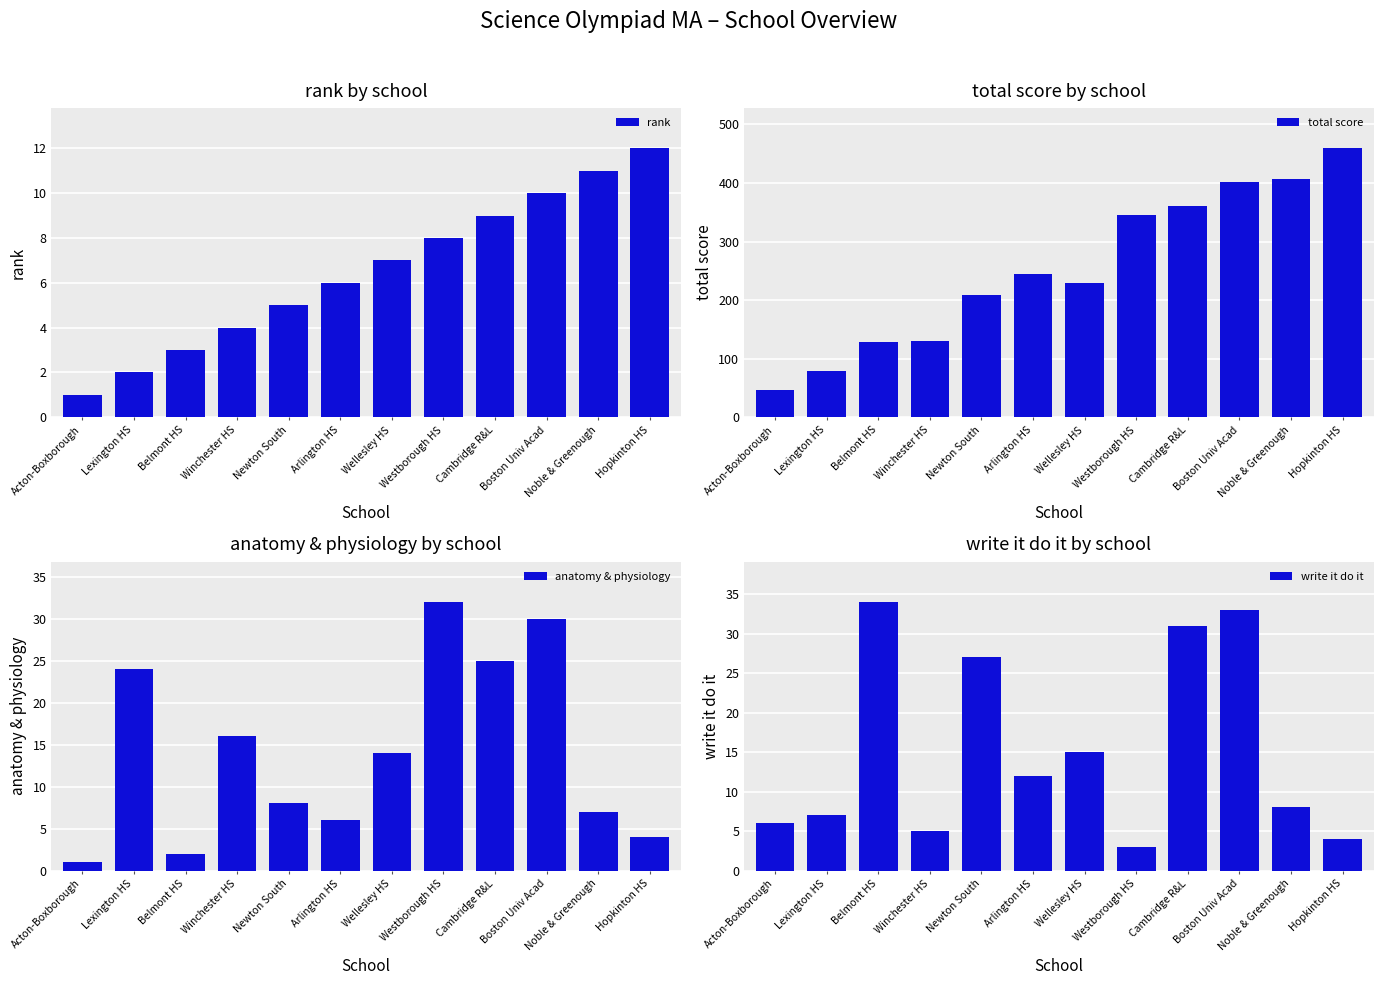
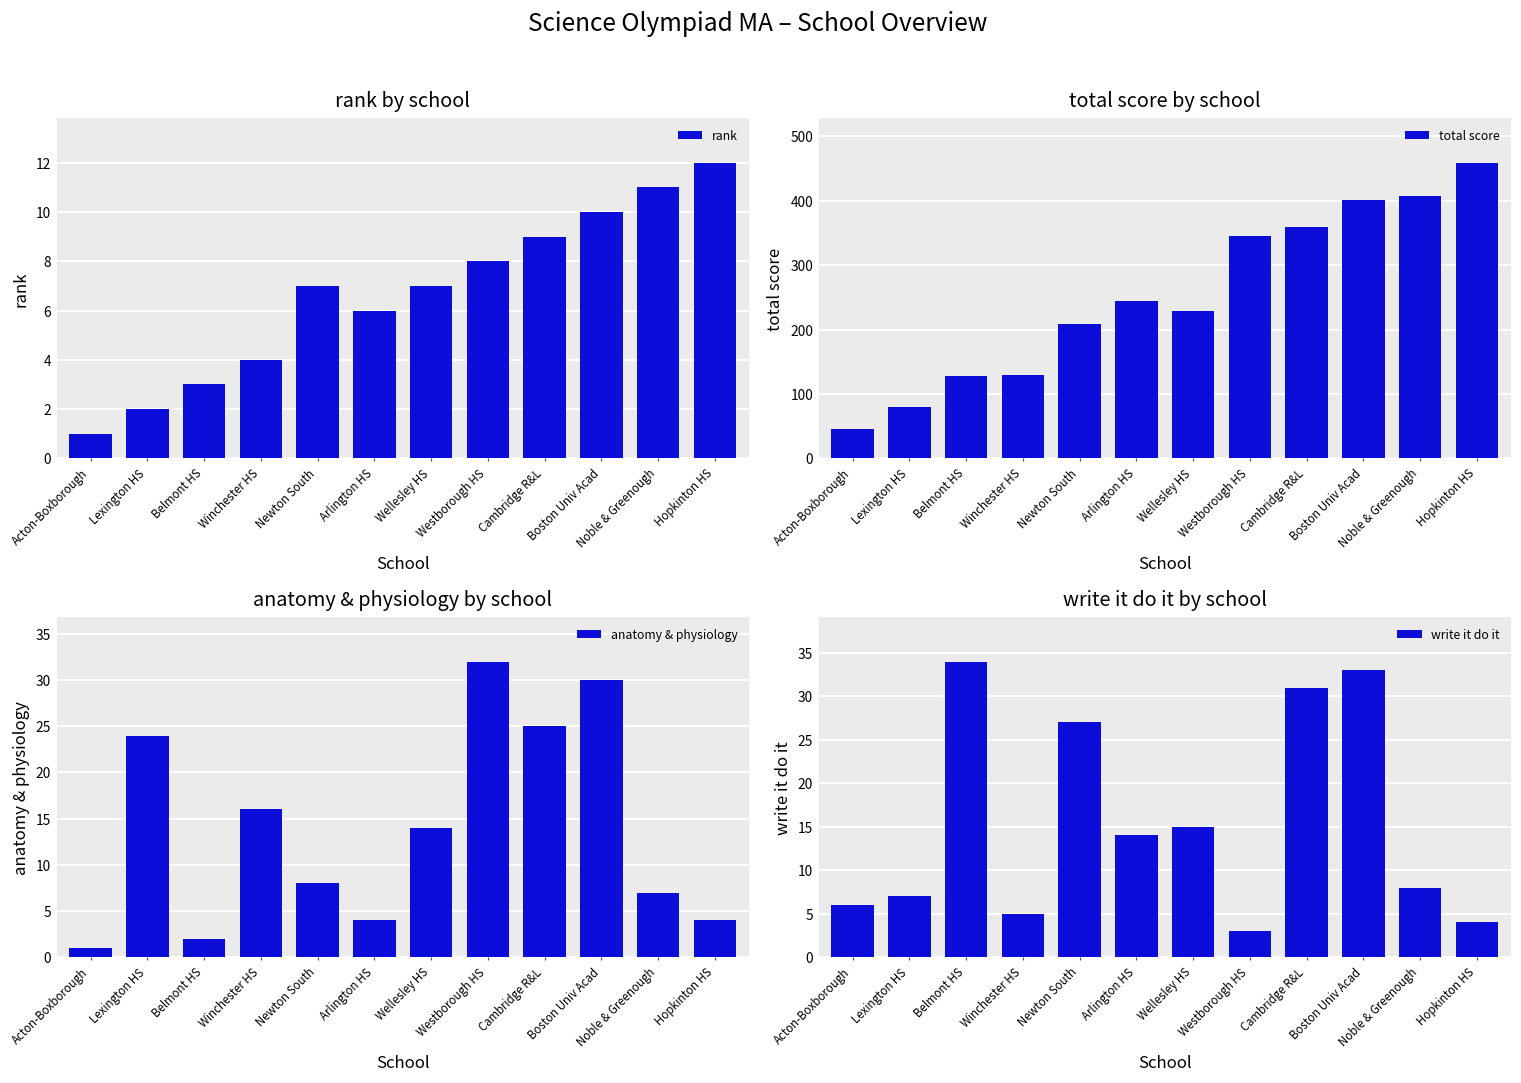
rank by school, Newton South: 5 -> 7
anatomy & physiology by school, Arlington HS: 6 -> 4
write it do it by school, Arlington HS: 12 -> 14
